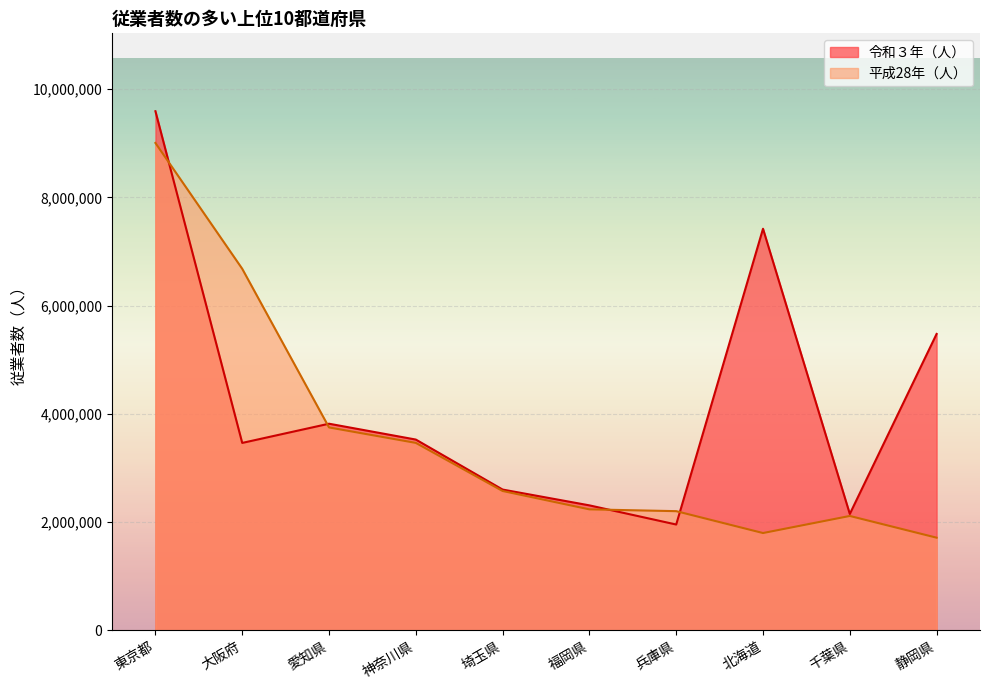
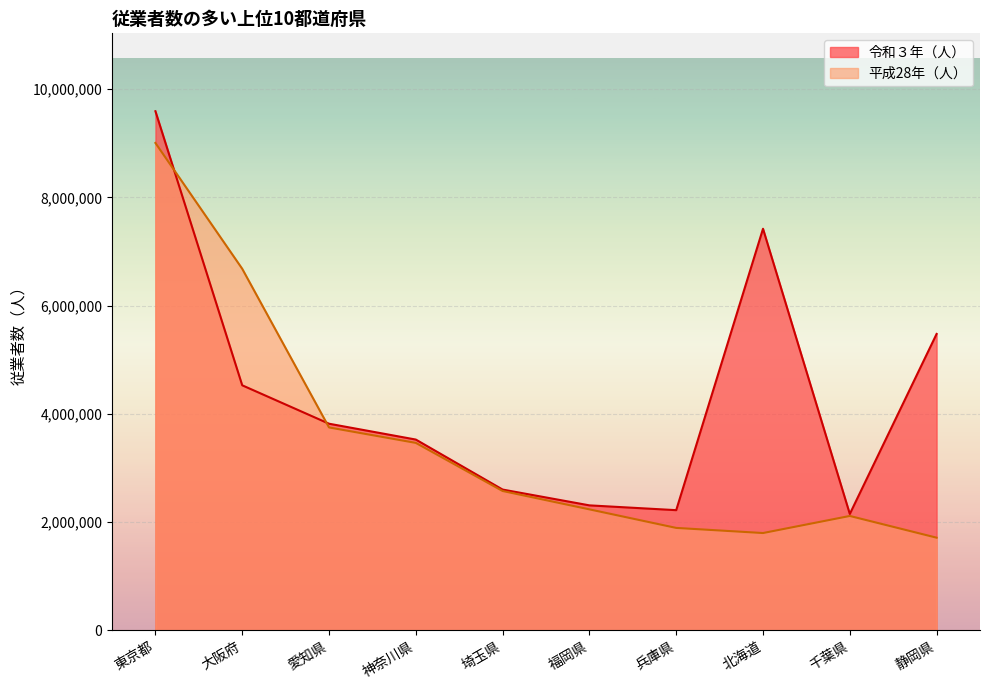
令和３年（人）, 大阪府: 3,500,000 -> 4,500,000
令和３年（人）, 兵庫県: 2,000,000 -> 2,200,000
平成28年（人）, 兵庫県: 2,200,000 -> 1,900,000
